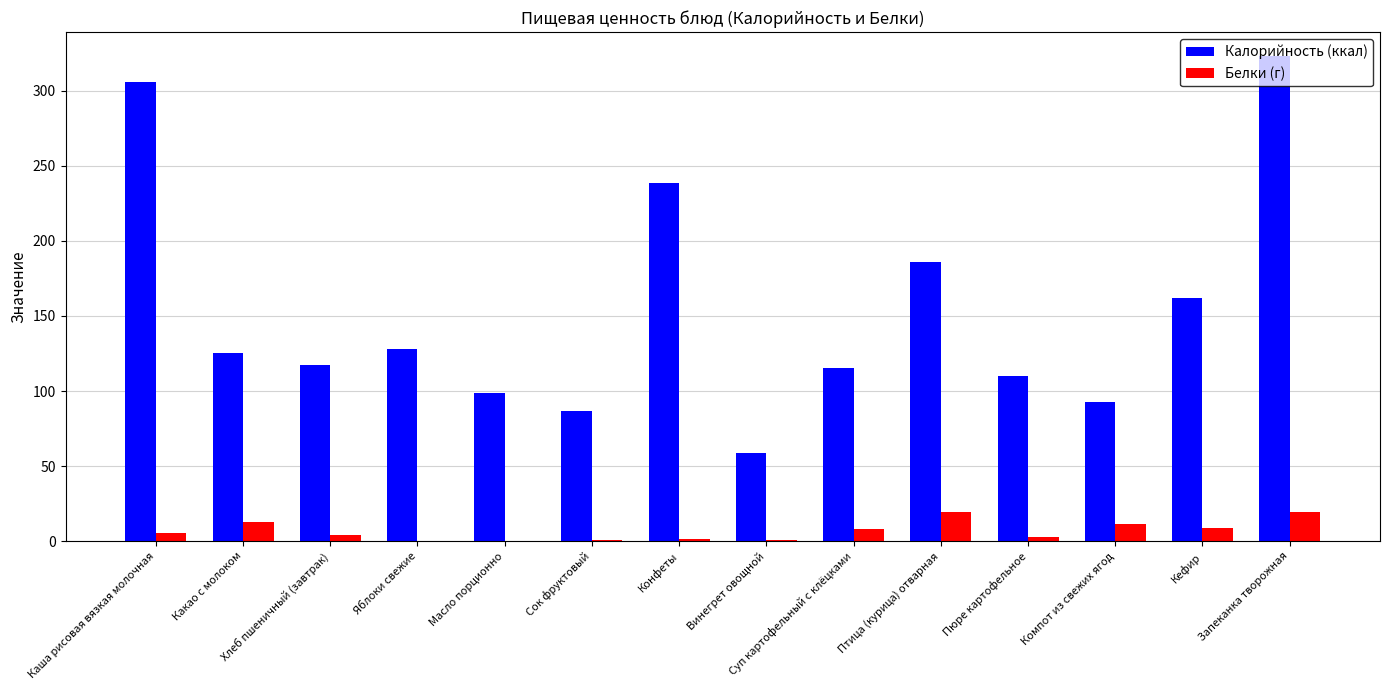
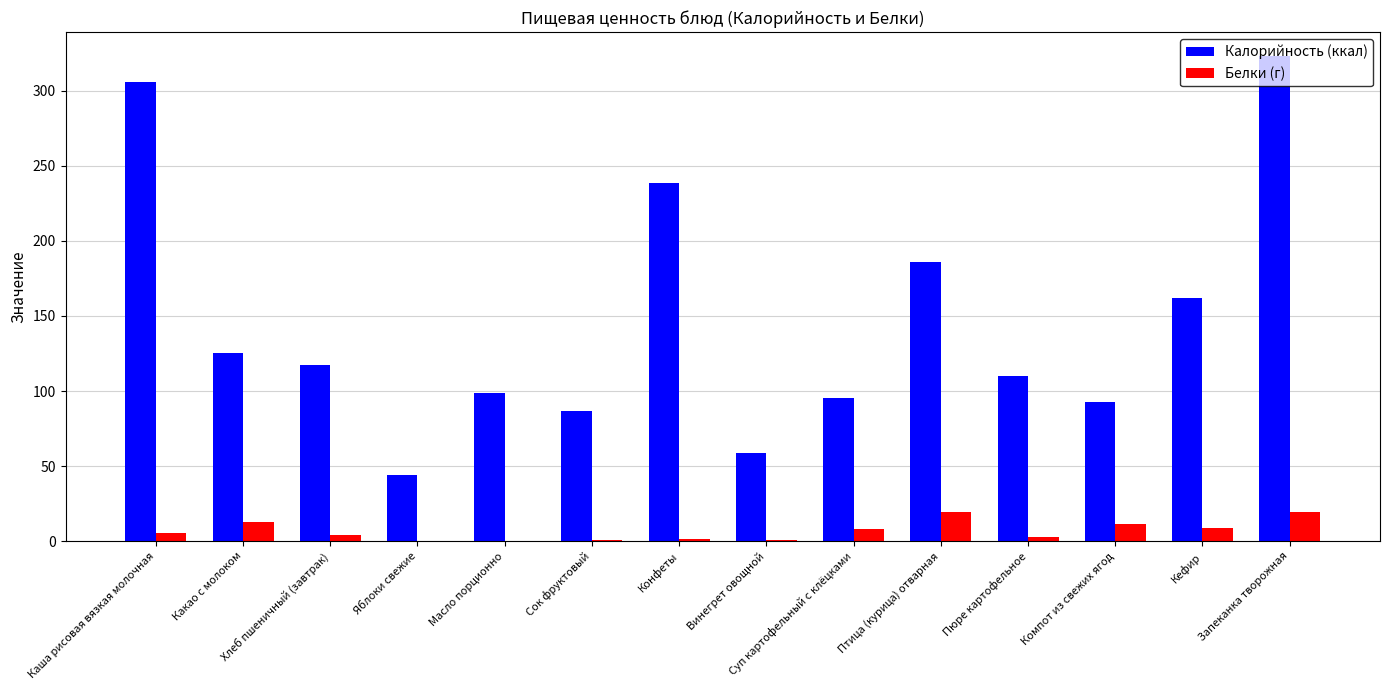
Калорийность (ккал), Яблоки свежие: 128 -> 44
Калорийность (ккал), Суп картофельный с клёцками: 115 -> 95
